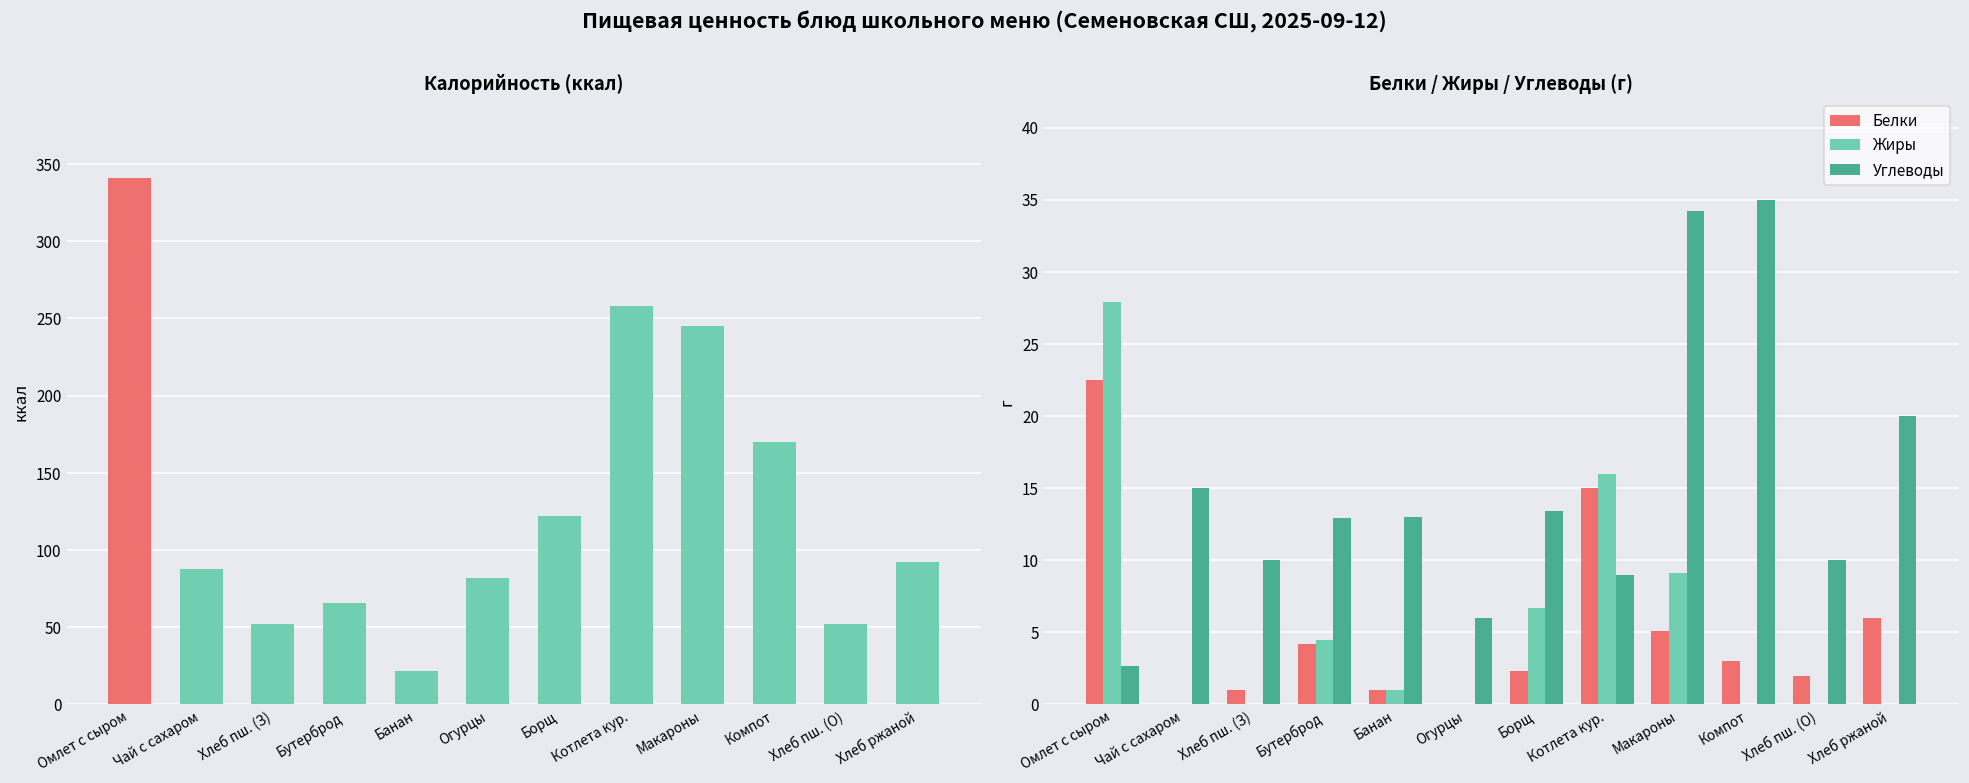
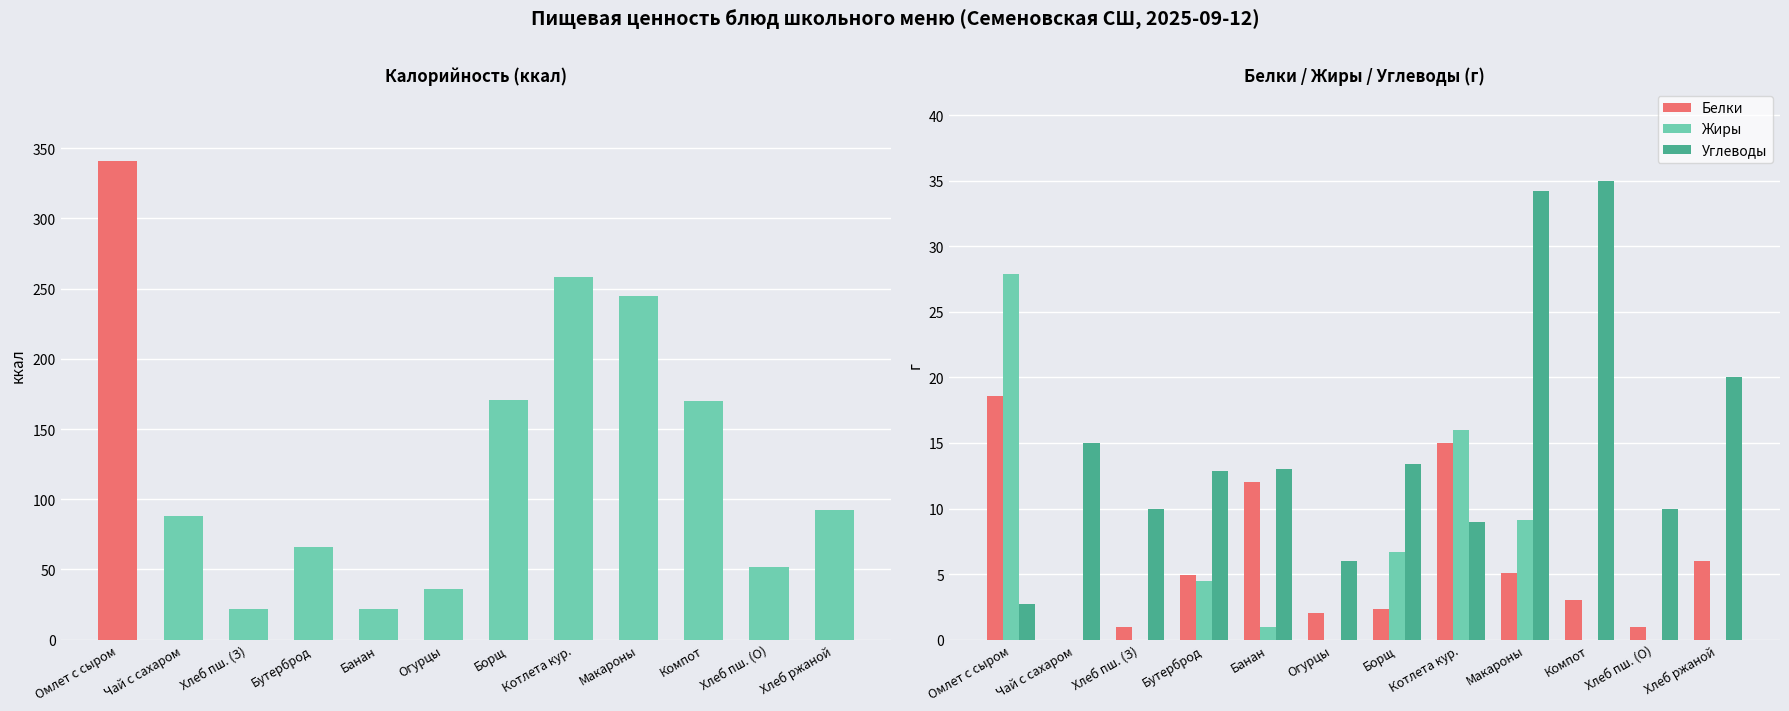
Калорийность (ккал), Хлеб пш. (З): 52 -> 22
Калорийность (ккал), Огурцы: 82 -> 36
Калорийность (ккал), Борщ: 122 -> 171
Белки / Жиры / Углеводы (г), Белки, Омлет с сыром: 22.5 -> 18.6
Белки / Жиры / Углеводы (г), Белки, Бутерброд: 4.2 -> 4.9
Белки / Жиры / Углеводы (г), Белки, Банан: 1 -> 12
Белки / Жиры / Углеводы (г), Белки, Огурцы: 0 -> 2
Белки / Жиры / Углеводы (г), Белки, Хлеб пш. (О): 2 -> 1
